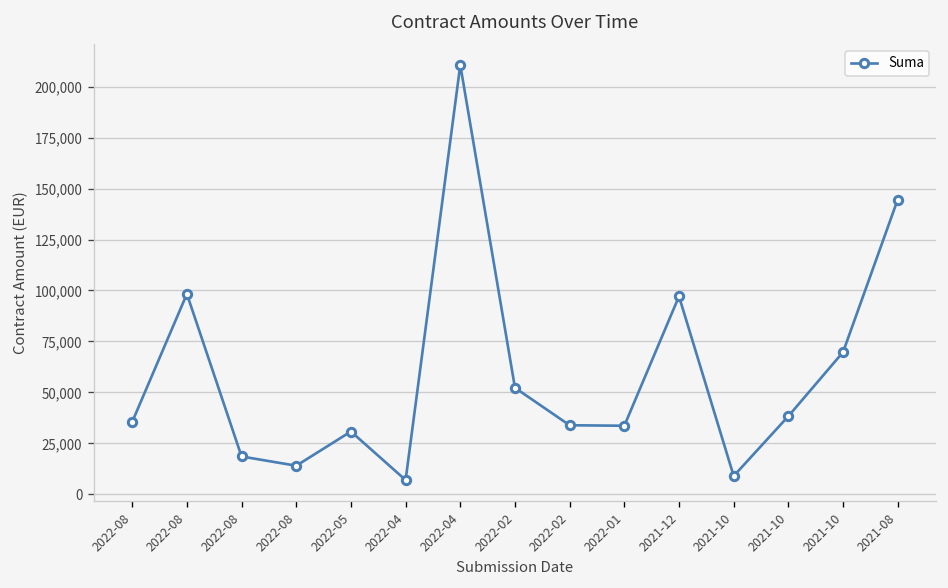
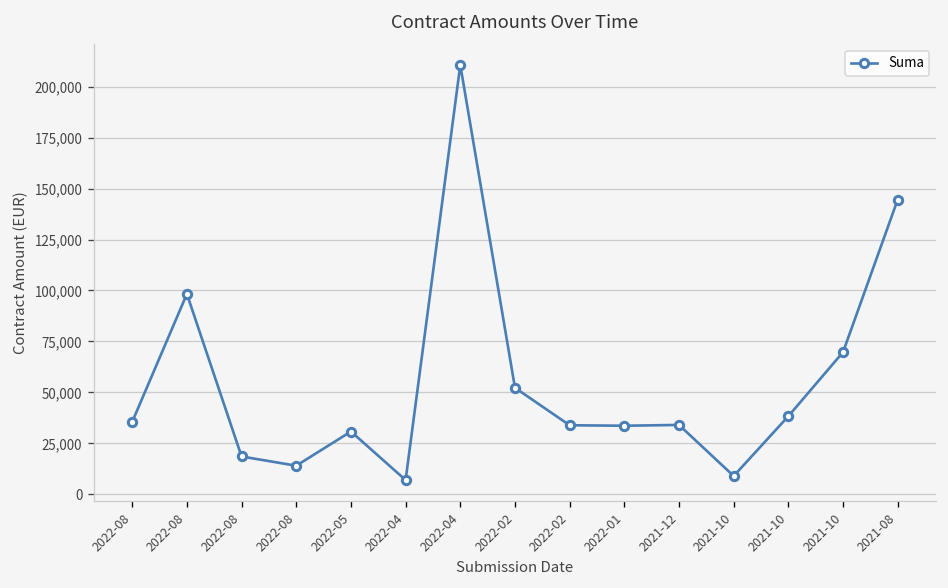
2021-12: 97,000 -> 34,000
